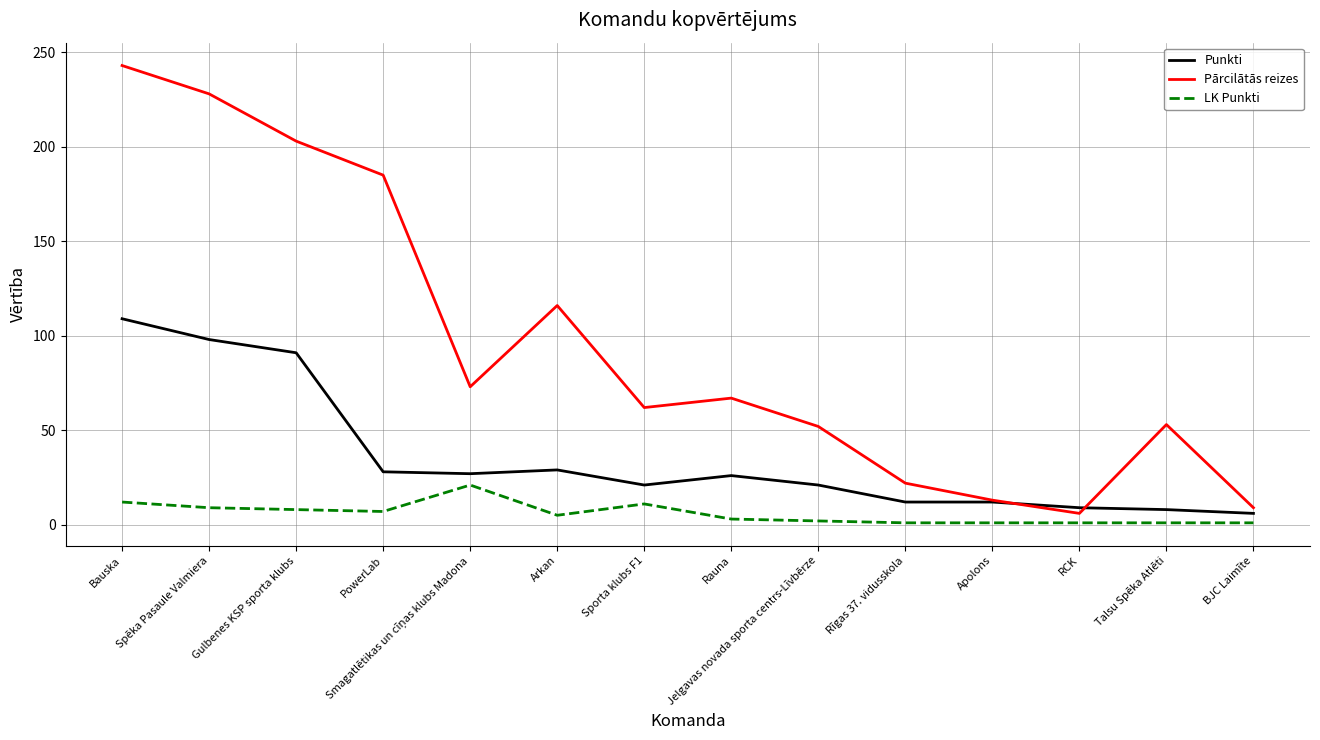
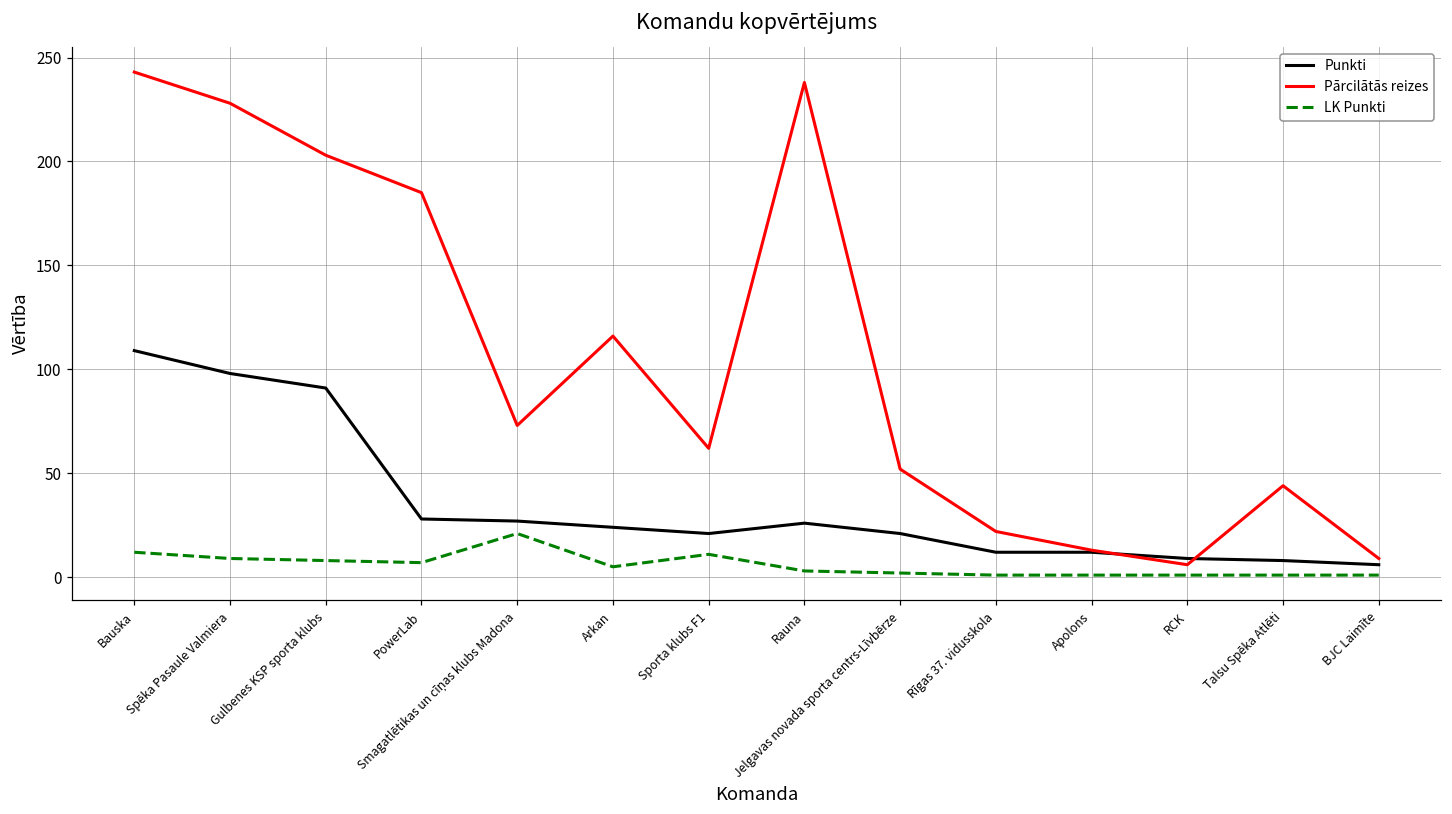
Punkti, Arkan: 29 -> 24
Pārcilātās reizes, Rauna: 67 -> 238
Pārcilātās reizes, Talsu Spēka Atlēti: 53 -> 44
